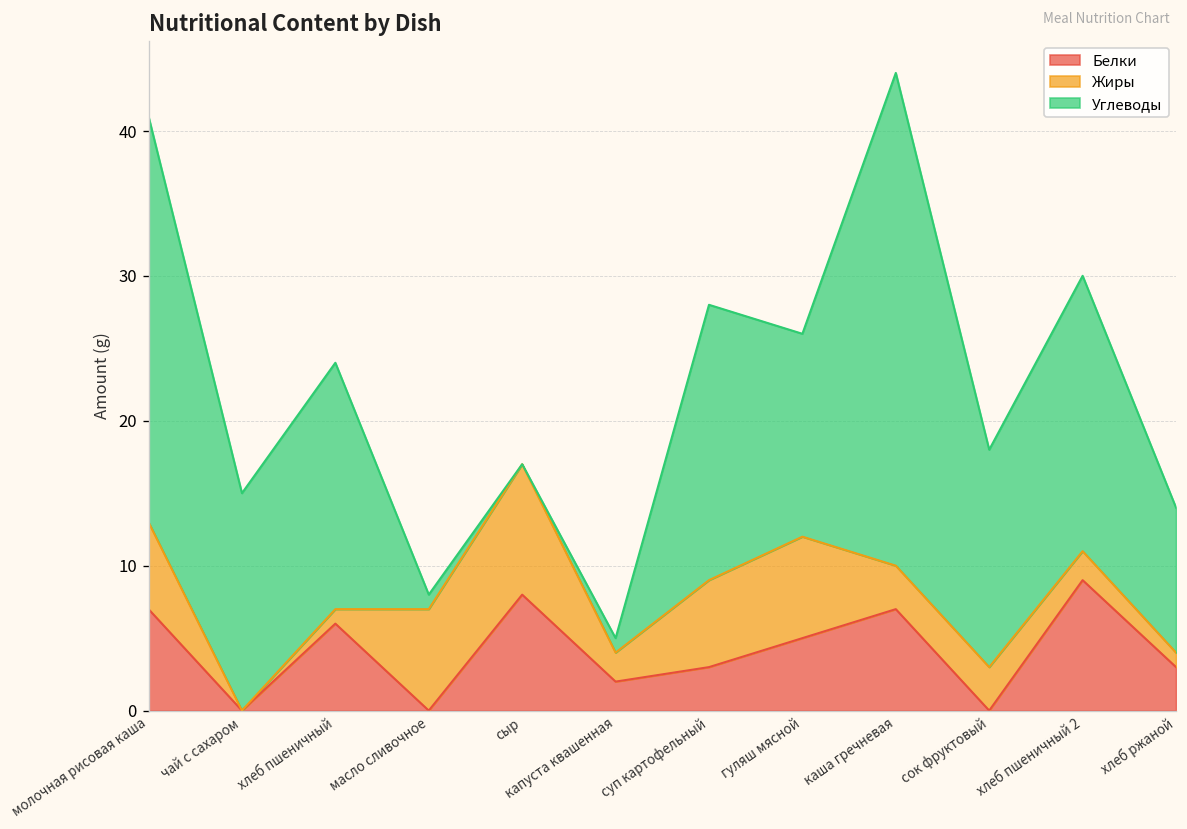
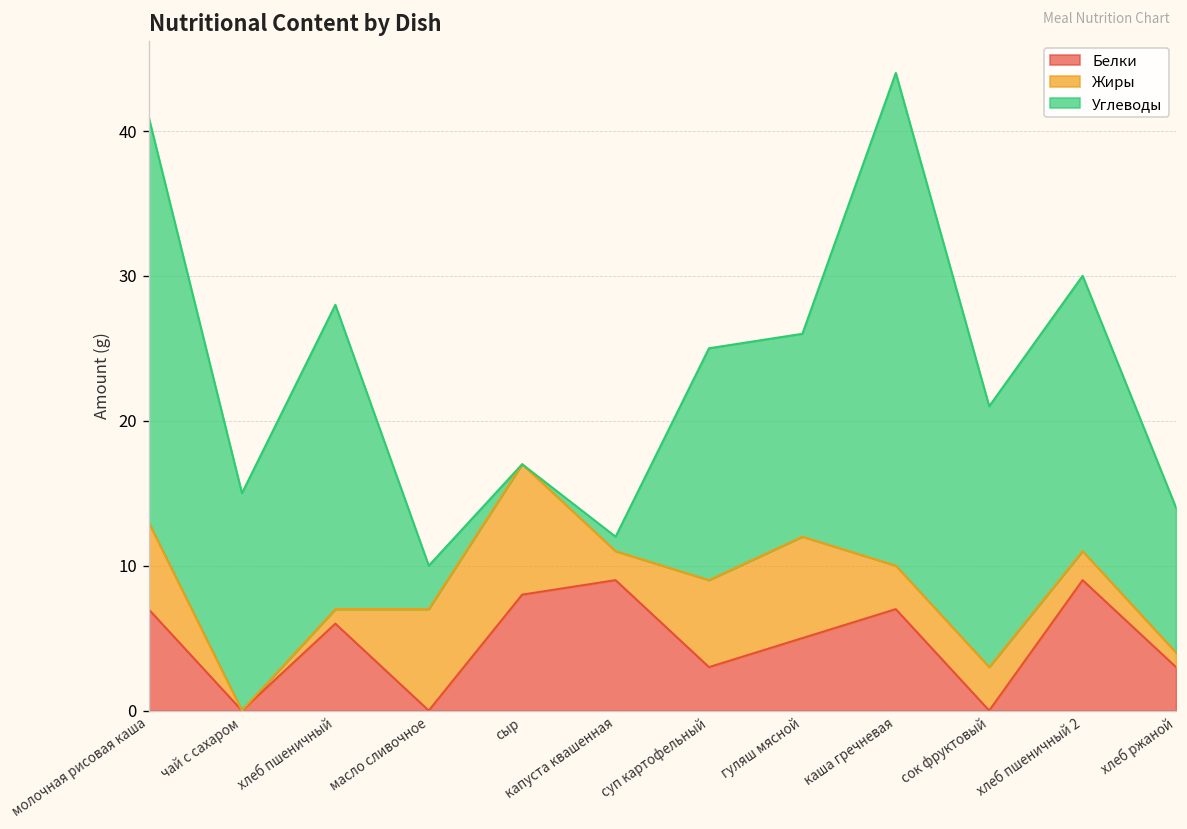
Углеводы, хлеб пшеничный: 17 -> 21
Углеводы, масло сливочное: 1 -> 3
Белки, капуста квашенная: 2 -> 9
Углеводы, суп картофельный: 19 -> 16
Углеводы, сок фруктовый: 15 -> 18
